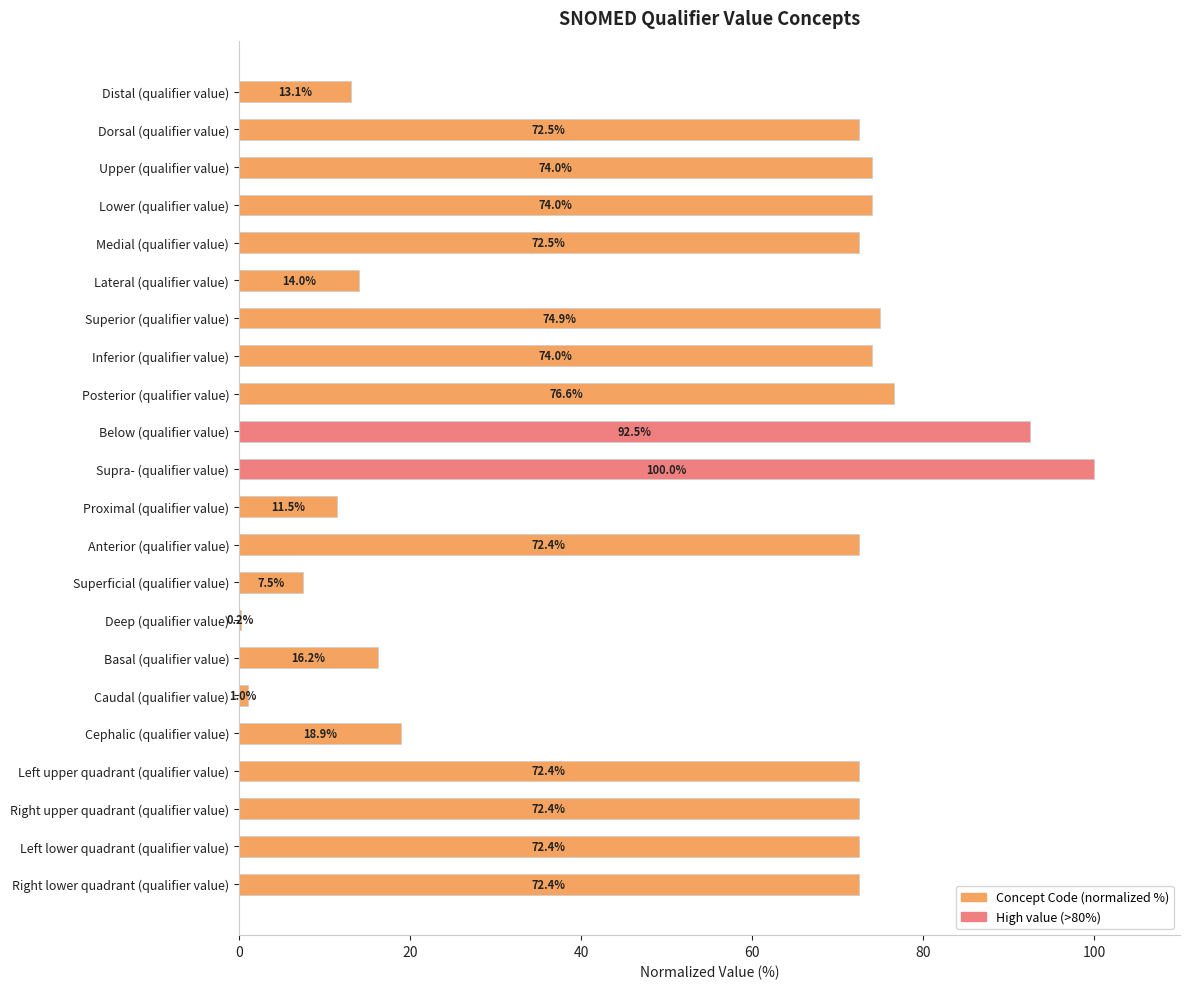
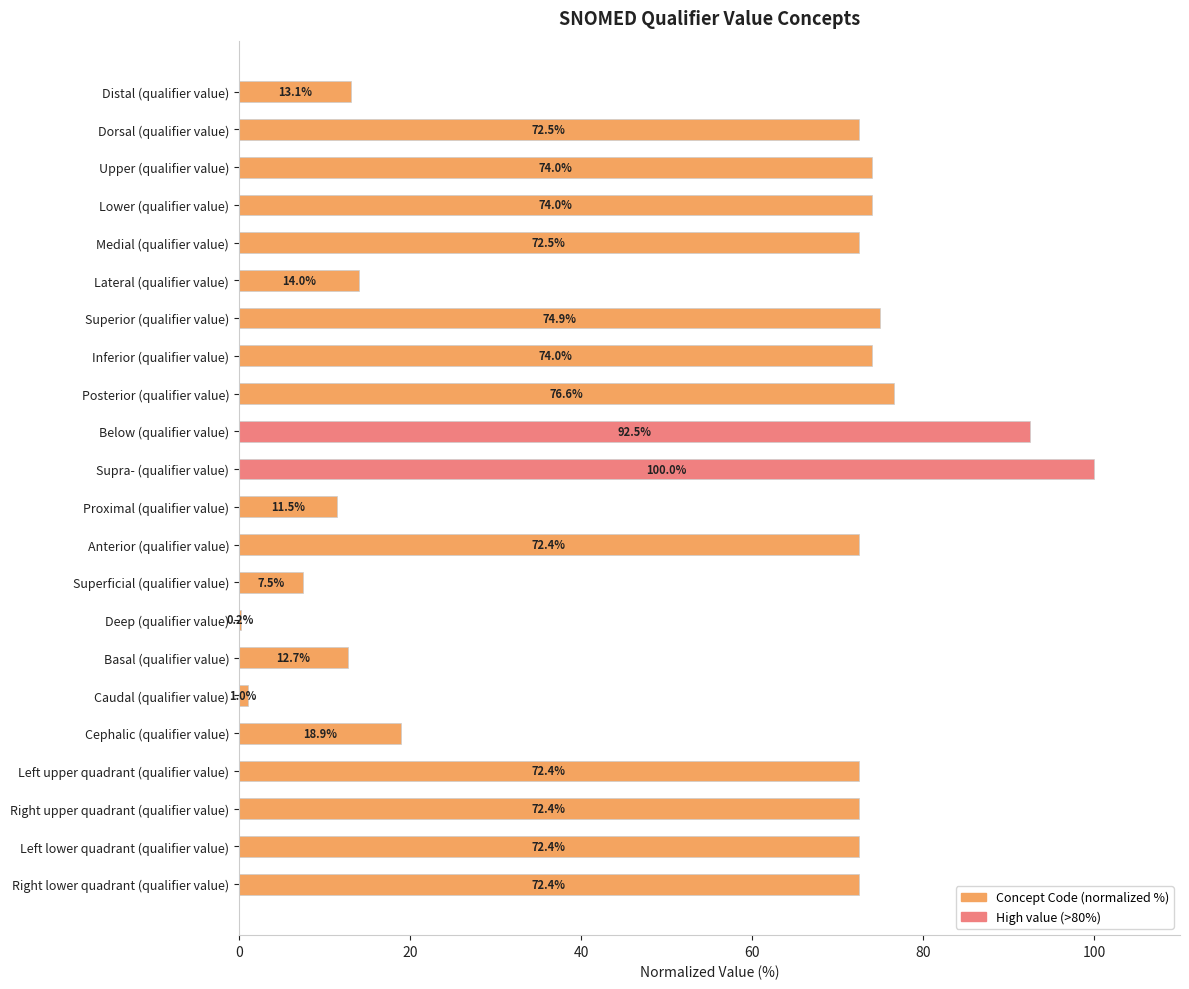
Basal (qualifier value): 16.2% -> 12.7%
